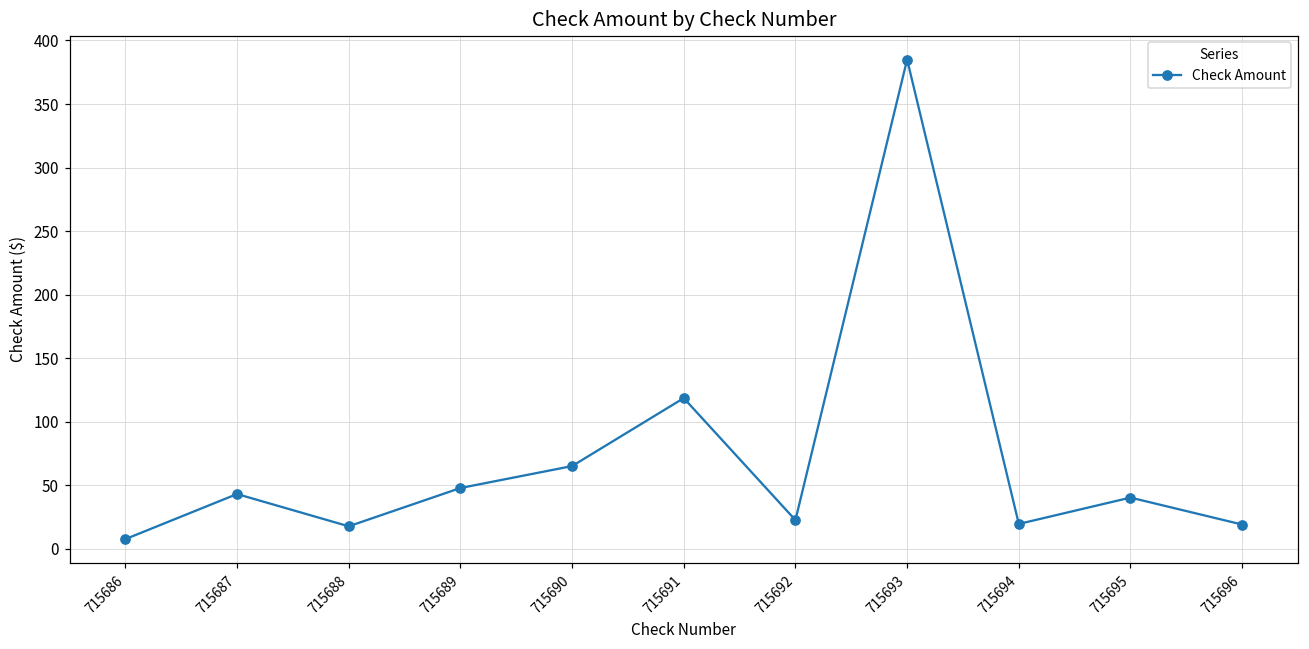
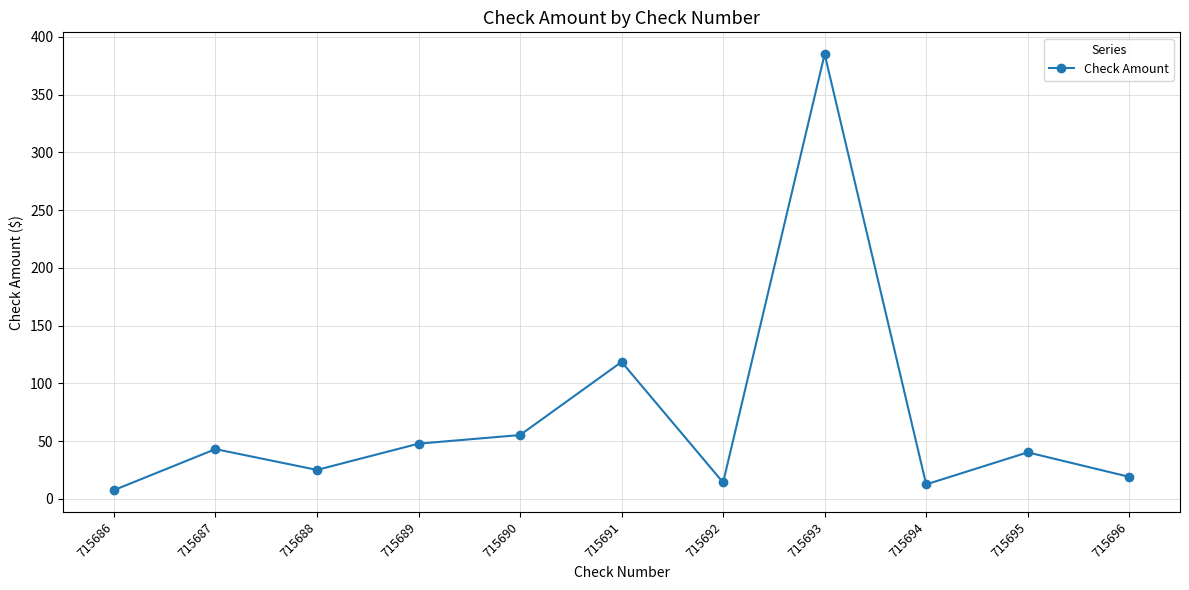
715688: 18 -> 25
715690: 65 -> 55
715692: 23 -> 14
715694: 19 -> 12
